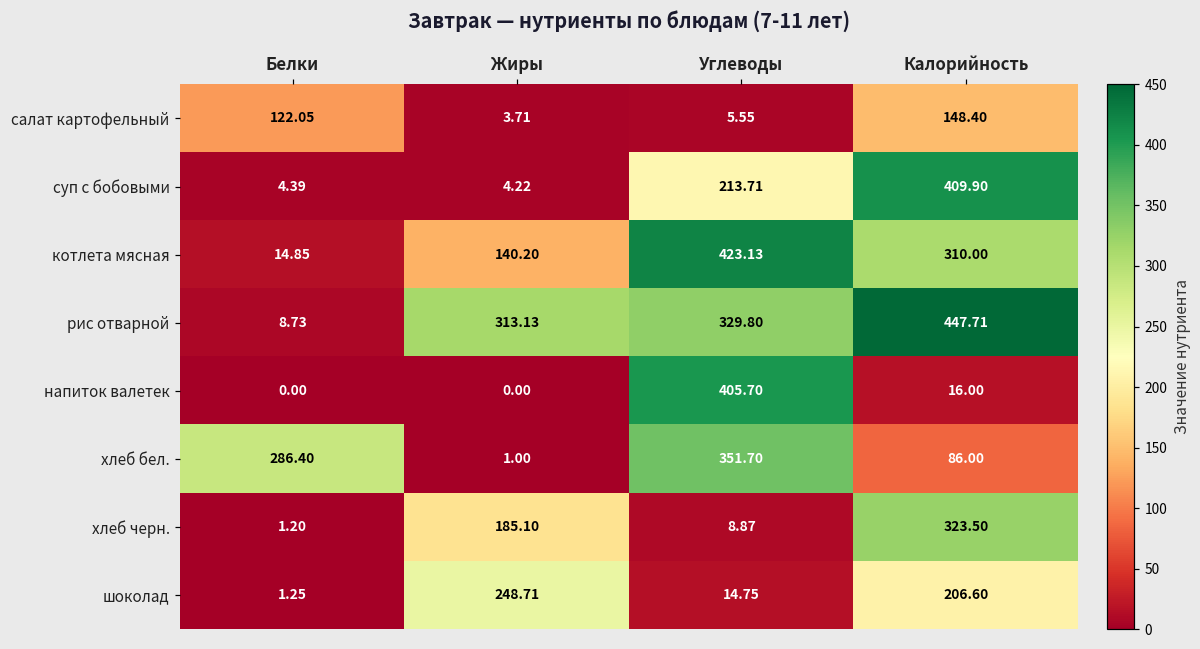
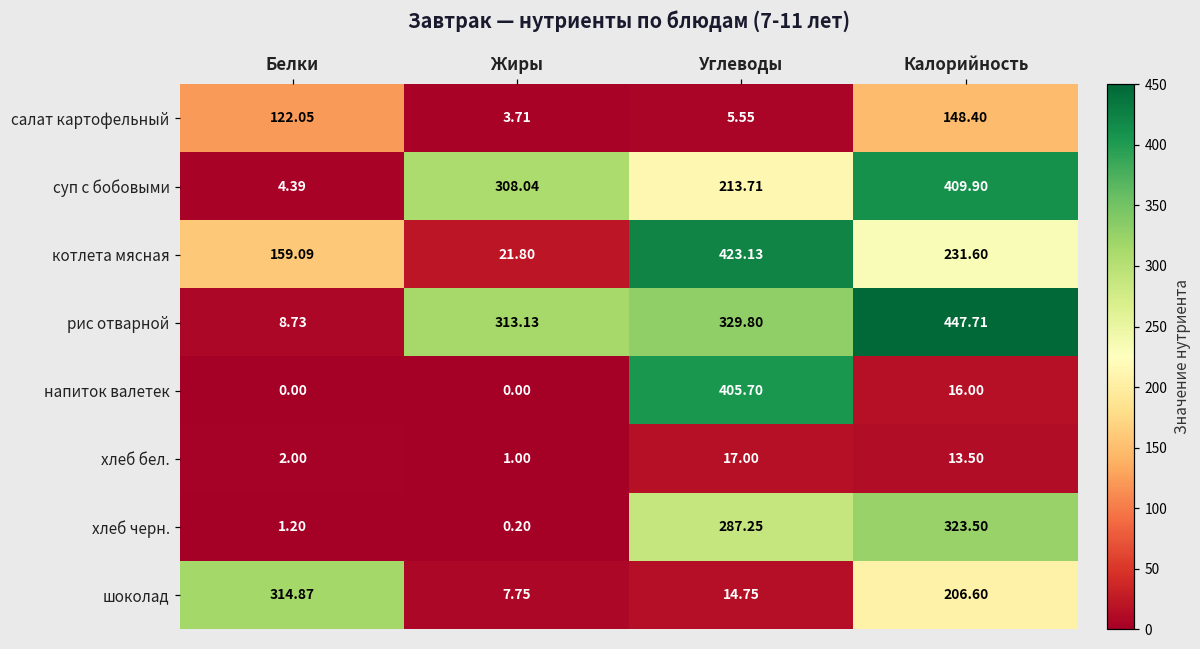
суп с бобовыми, Жиры: 4.22 -> 308.04
котлета мясная, Белки: 14.85 -> 159.09
котлета мясная, Жиры: 140.20 -> 21.80
котлета мясная, Калорийность: 310.00 -> 231.60
хлеб бел., Белки: 286.40 -> 2.00
хлеб бел., Углеводы: 351.70 -> 17.00
хлеб бел., Калорийность: 86.00 -> 13.50
хлеб черн., Жиры: 185.10 -> 0.20
хлеб черн., Углеводы: 8.87 -> 287.25
шоколад, Белки: 1.25 -> 314.87
шоколад, Жиры: 248.71 -> 7.75
